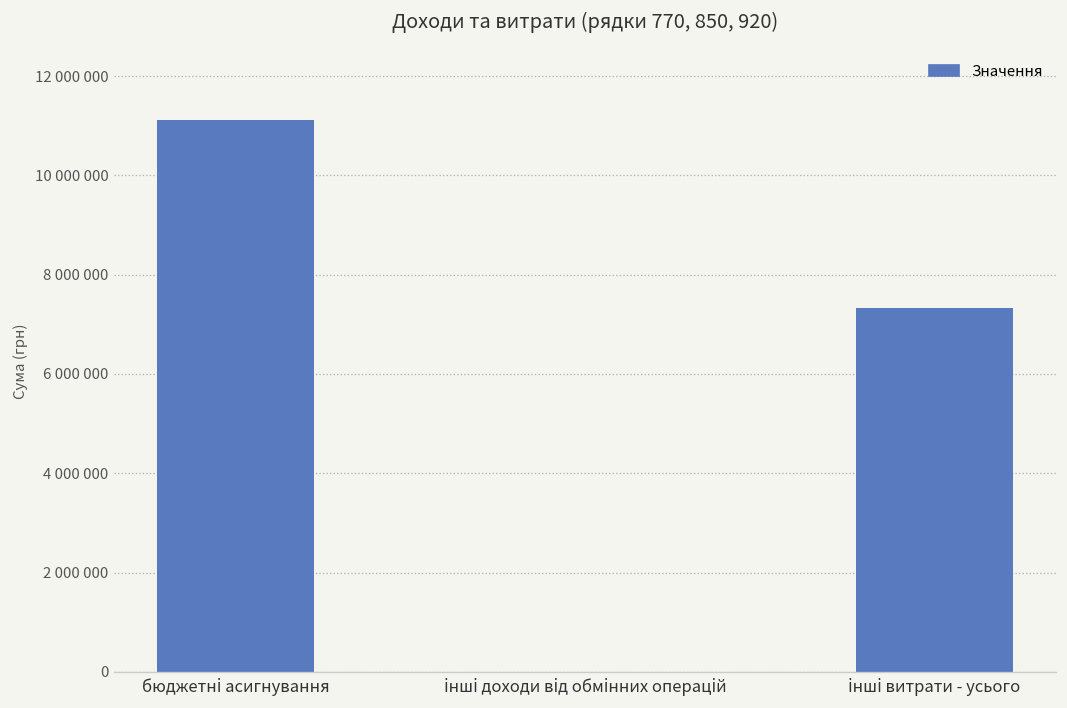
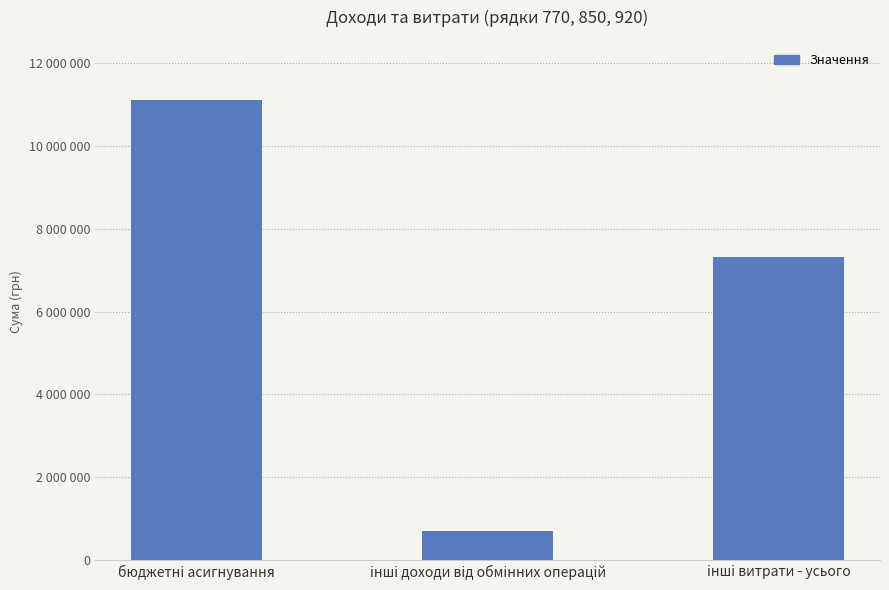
інші доходи від обмінних операцій: 0 -> 700000
